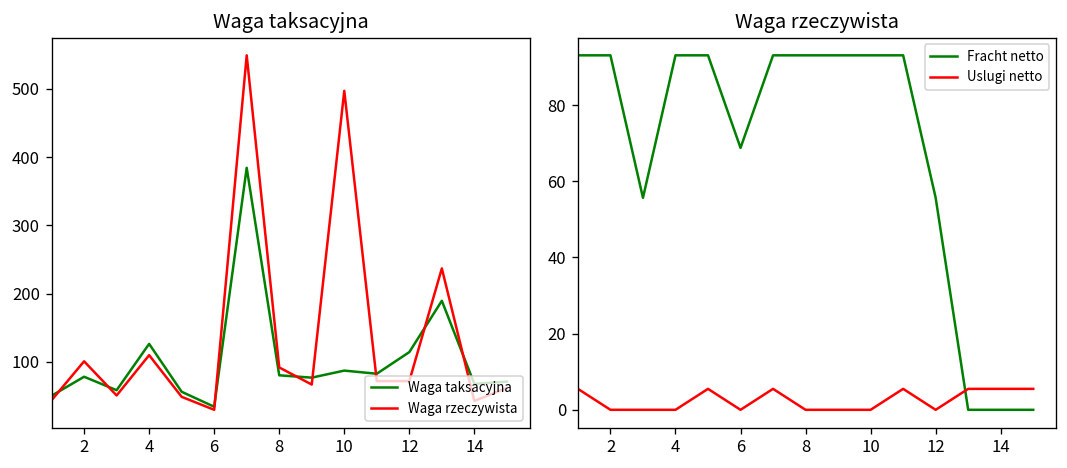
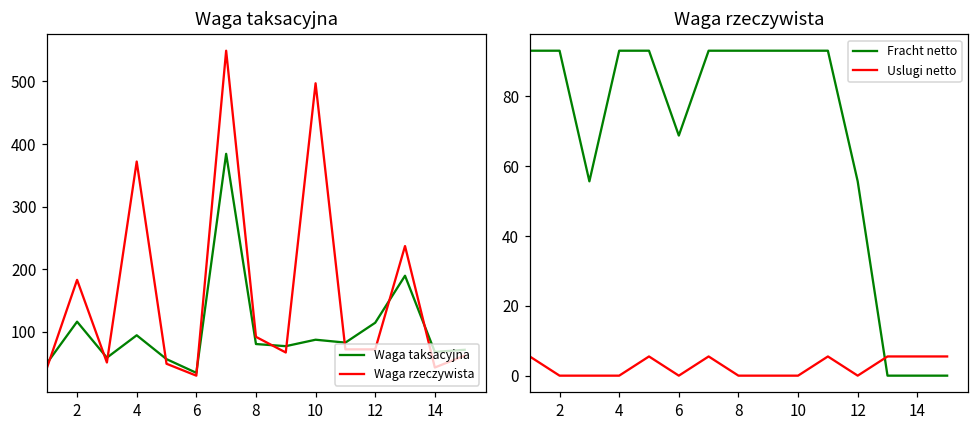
Waga taksacyjna, Waga taksacyjna, 2: 80 -> 120
Waga taksacyjna, Waga rzeczywista, 2: 100 -> 180
Waga taksacyjna, Waga taksacyjna, 4: 130 -> 90
Waga taksacyjna, Waga rzeczywista, 4: 110 -> 370
